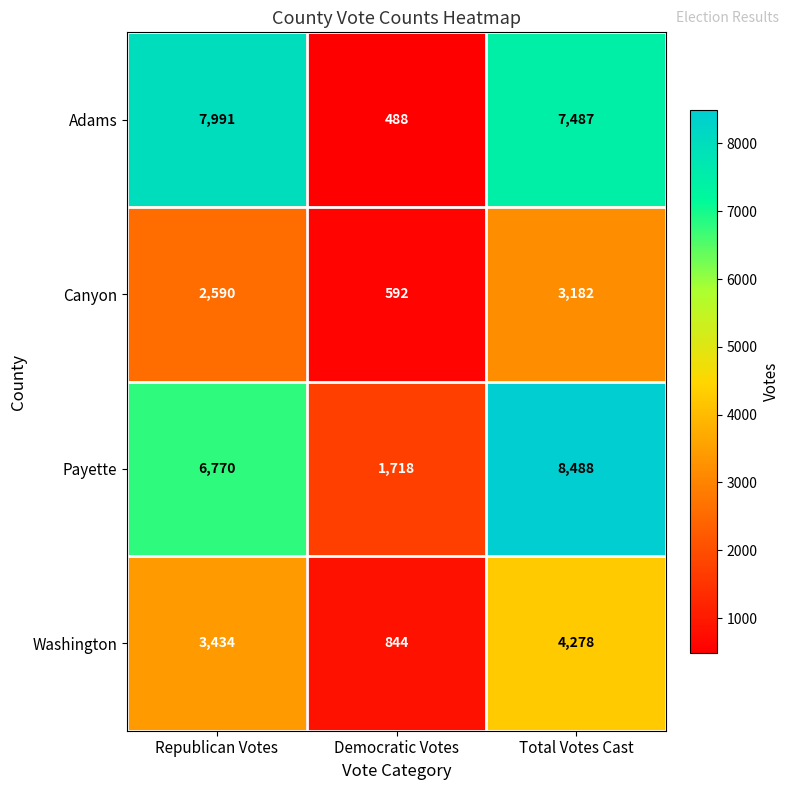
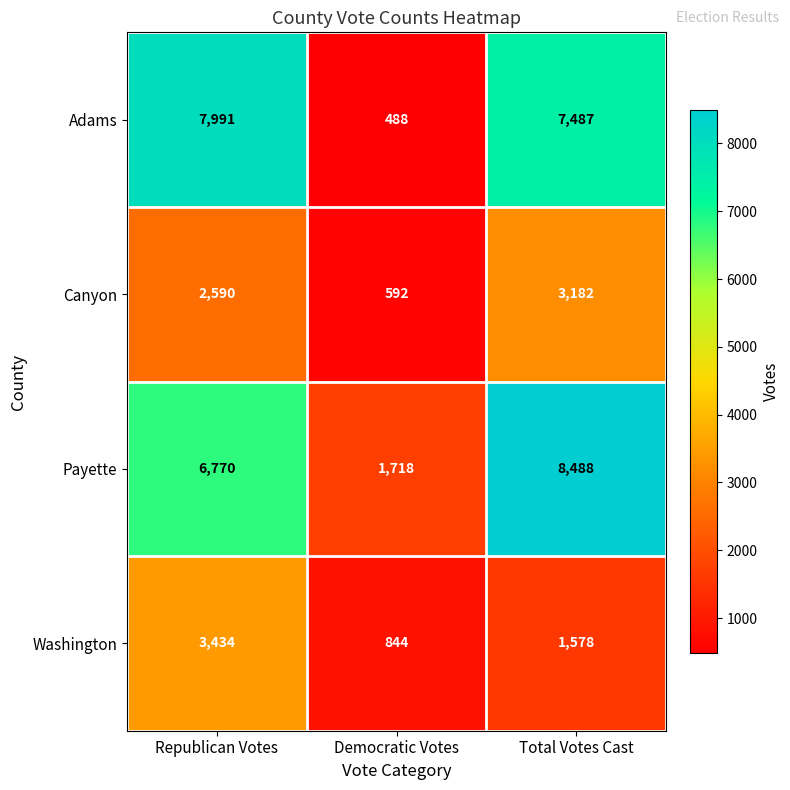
Washington, Total Votes Cast: 4,278 -> 1,578
